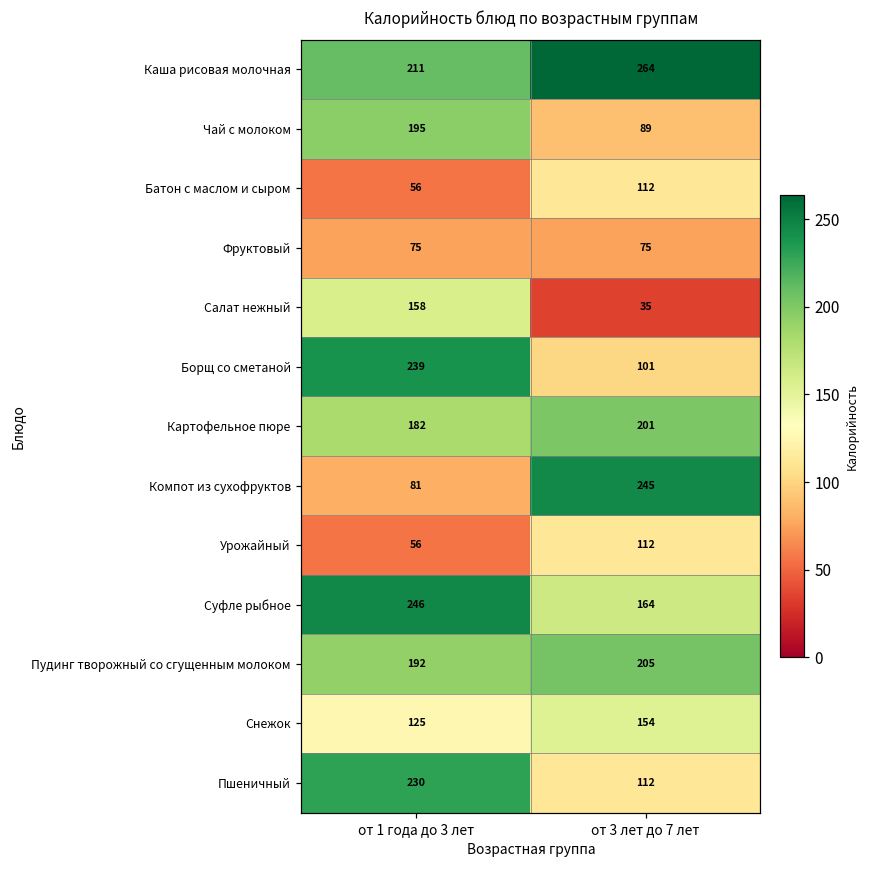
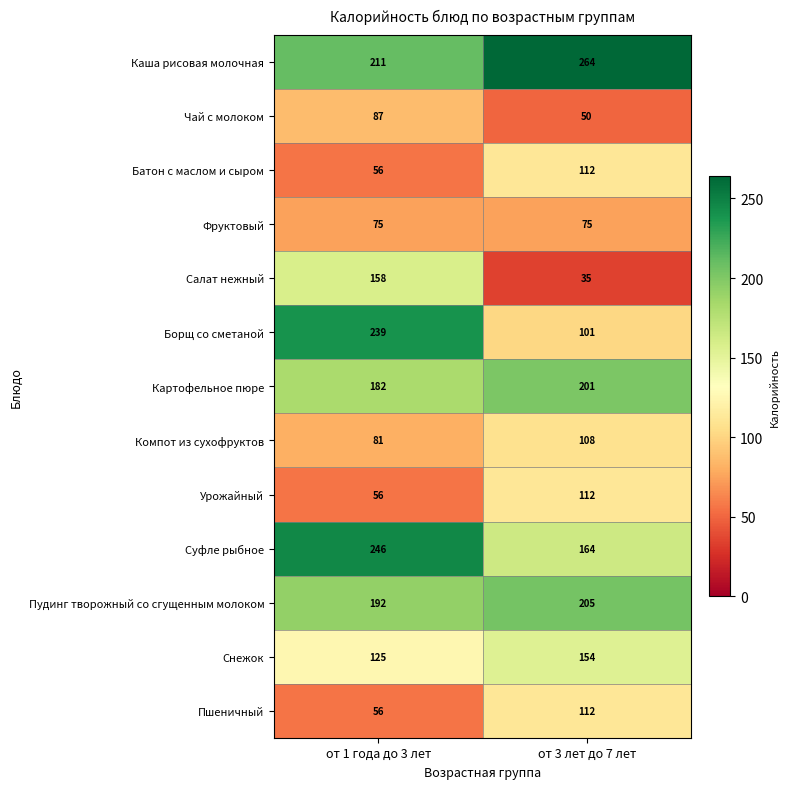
Чай с молоком, от 1 года до 3 лет: 195 -> 87
Чай с молоком, от 3 лет до 7 лет: 89 -> 50
Компот из сухофруктов, от 3 лет до 7 лет: 245 -> 108
Пшеничный, от 1 года до 3 лет: 230 -> 56
